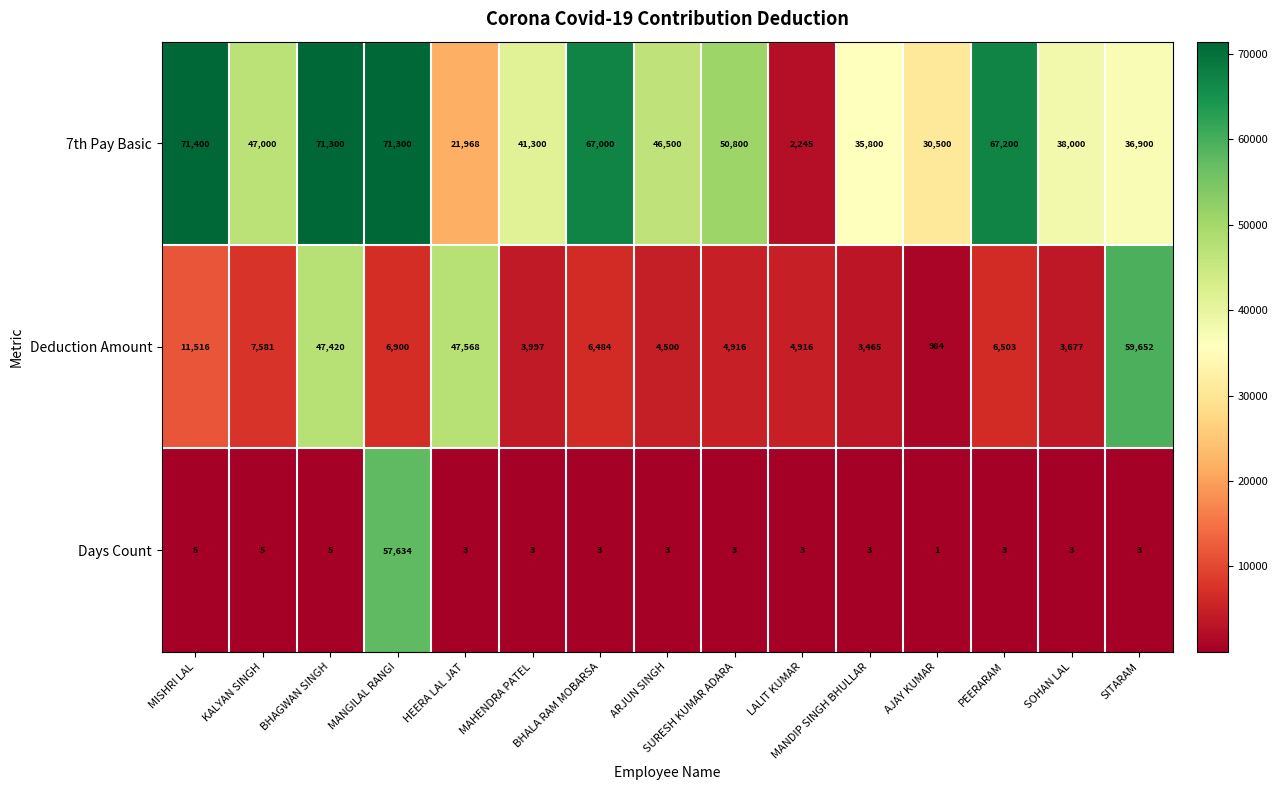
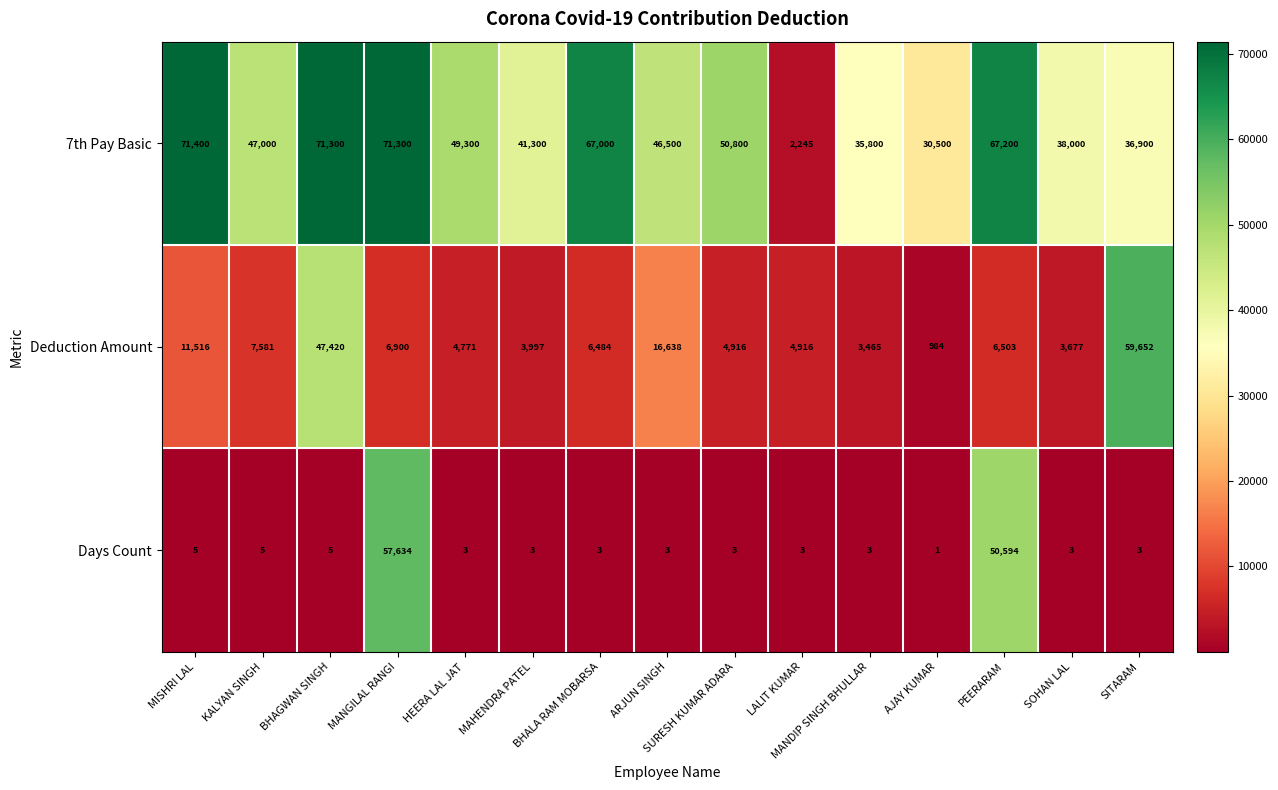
7th Pay Basic, HEERA LAL JAT: 21,968 -> 49,300
Deduction Amount, HEERA LAL JAT: 47,568 -> 4,771
Deduction Amount, ARJUN SINGH: 4,500 -> 16,638
Days Count, PEERARAM: 3 -> 50,594
